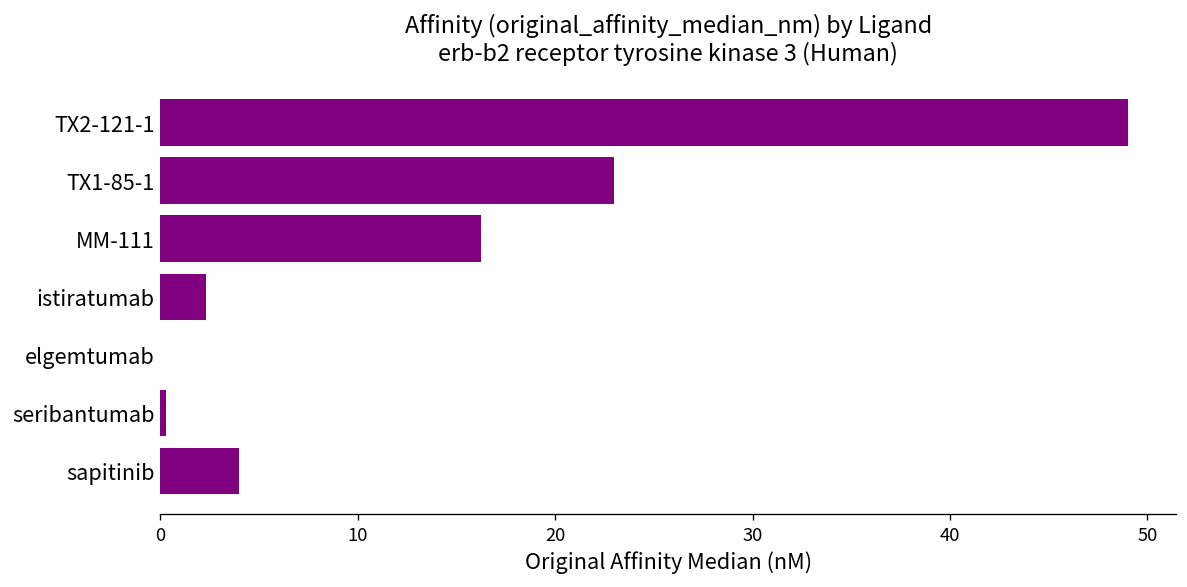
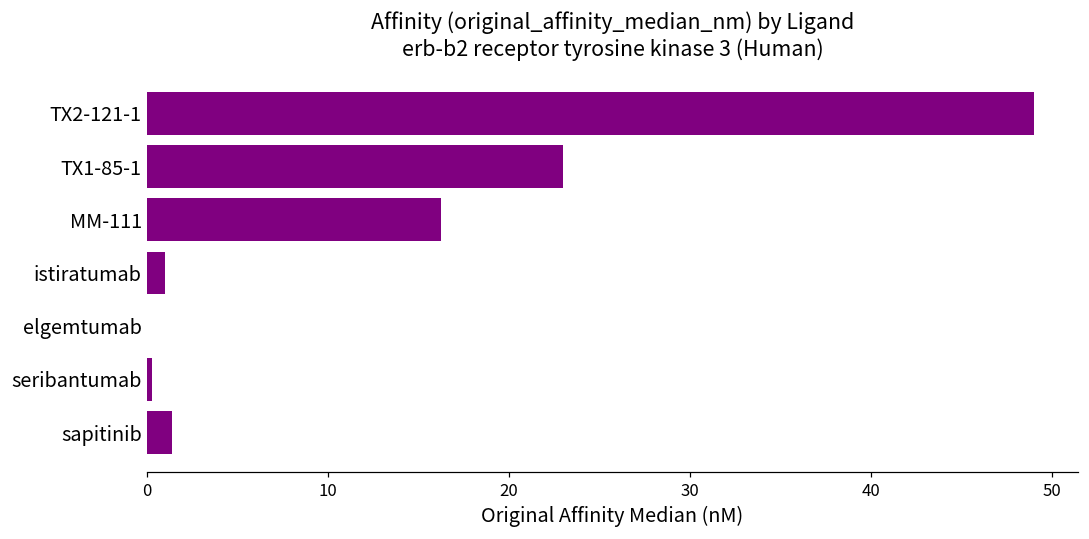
istiratumab: 2.3 -> 1.0
sapitinib: 4.0 -> 1.4
